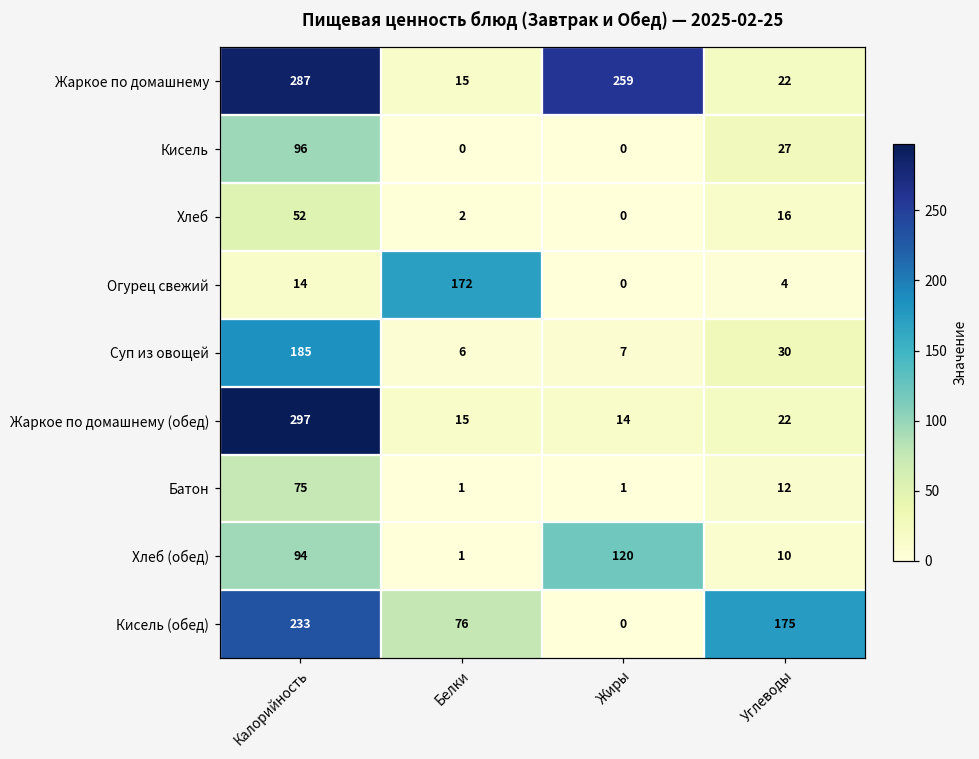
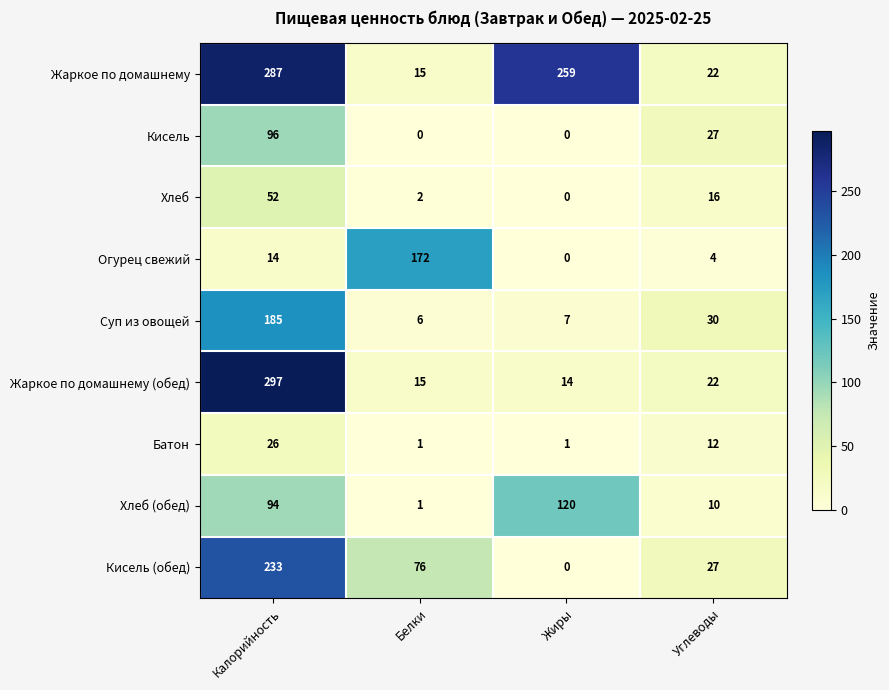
Батон, Калорийность: 75 -> 26
Кисель (обед), Углеводы: 175 -> 27
